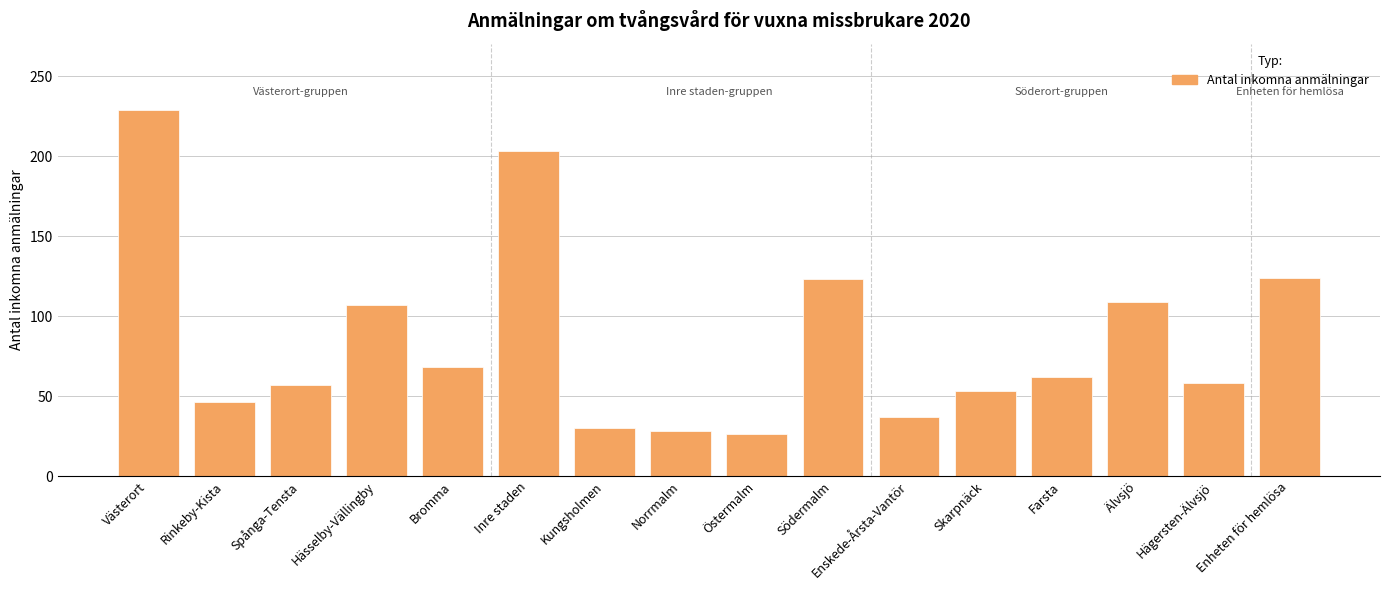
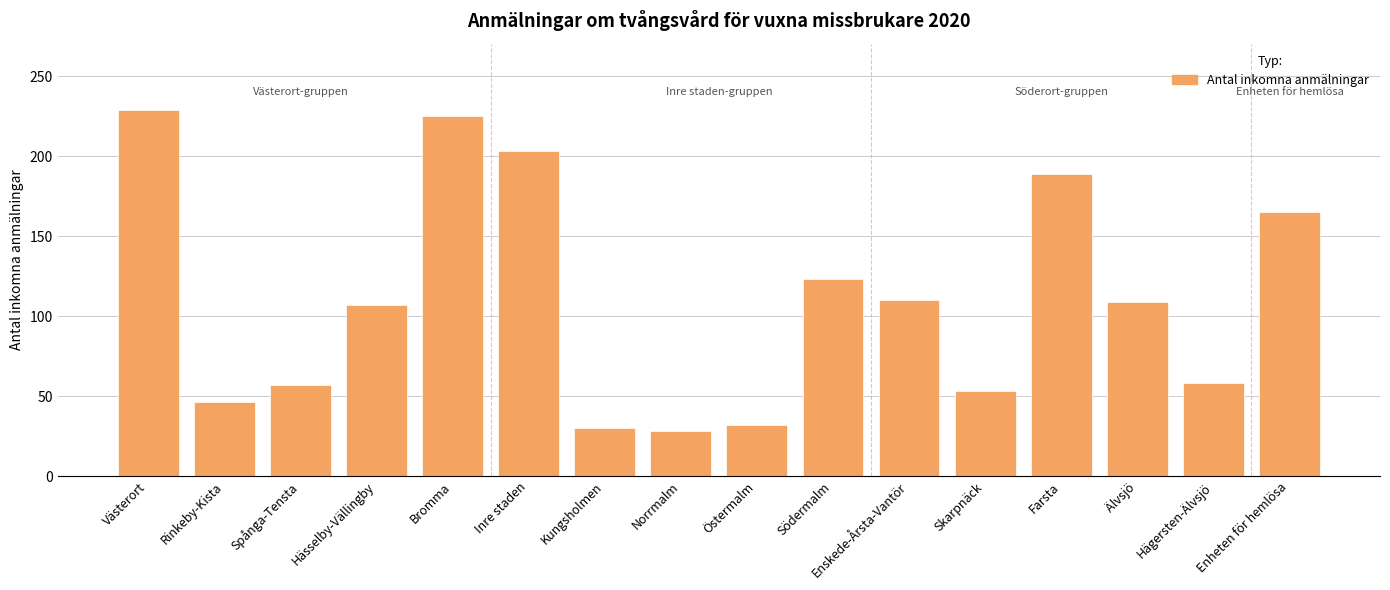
Bromma: 68 -> 225
Östermalm: 26 -> 32
Enskede-Årsta-Vantör: 37 -> 110
Farsta: 62 -> 189
Enheten för hemlösa: 124 -> 165
